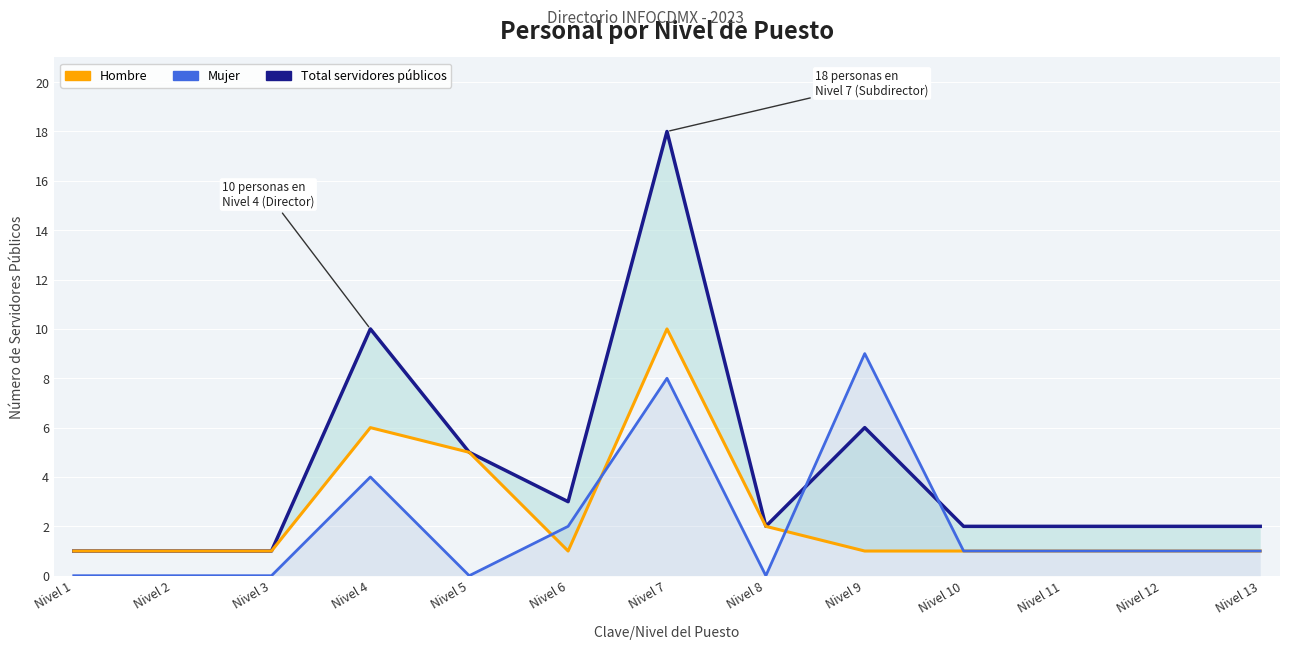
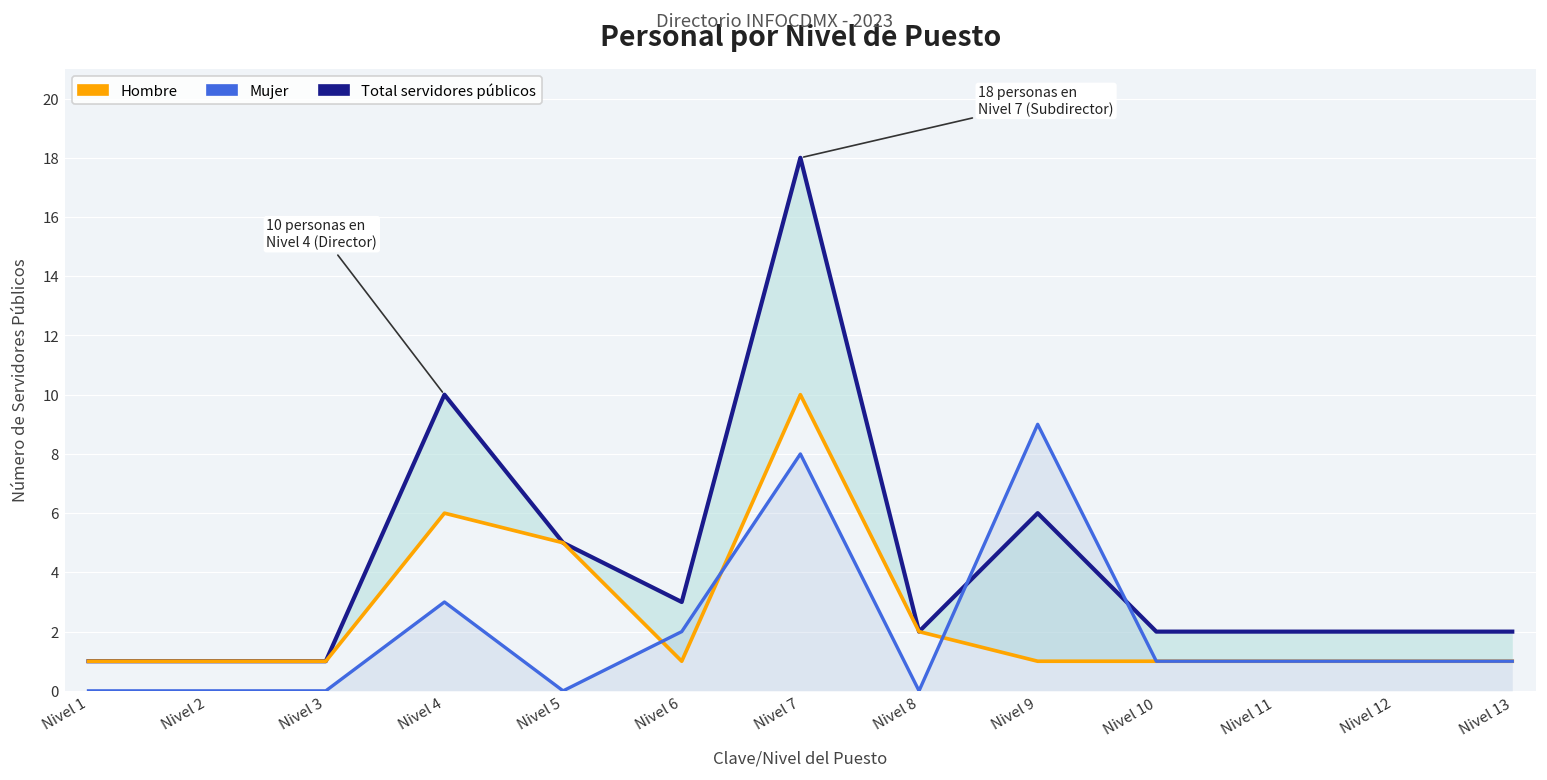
Mujer, Nivel 4: 4 -> 3
